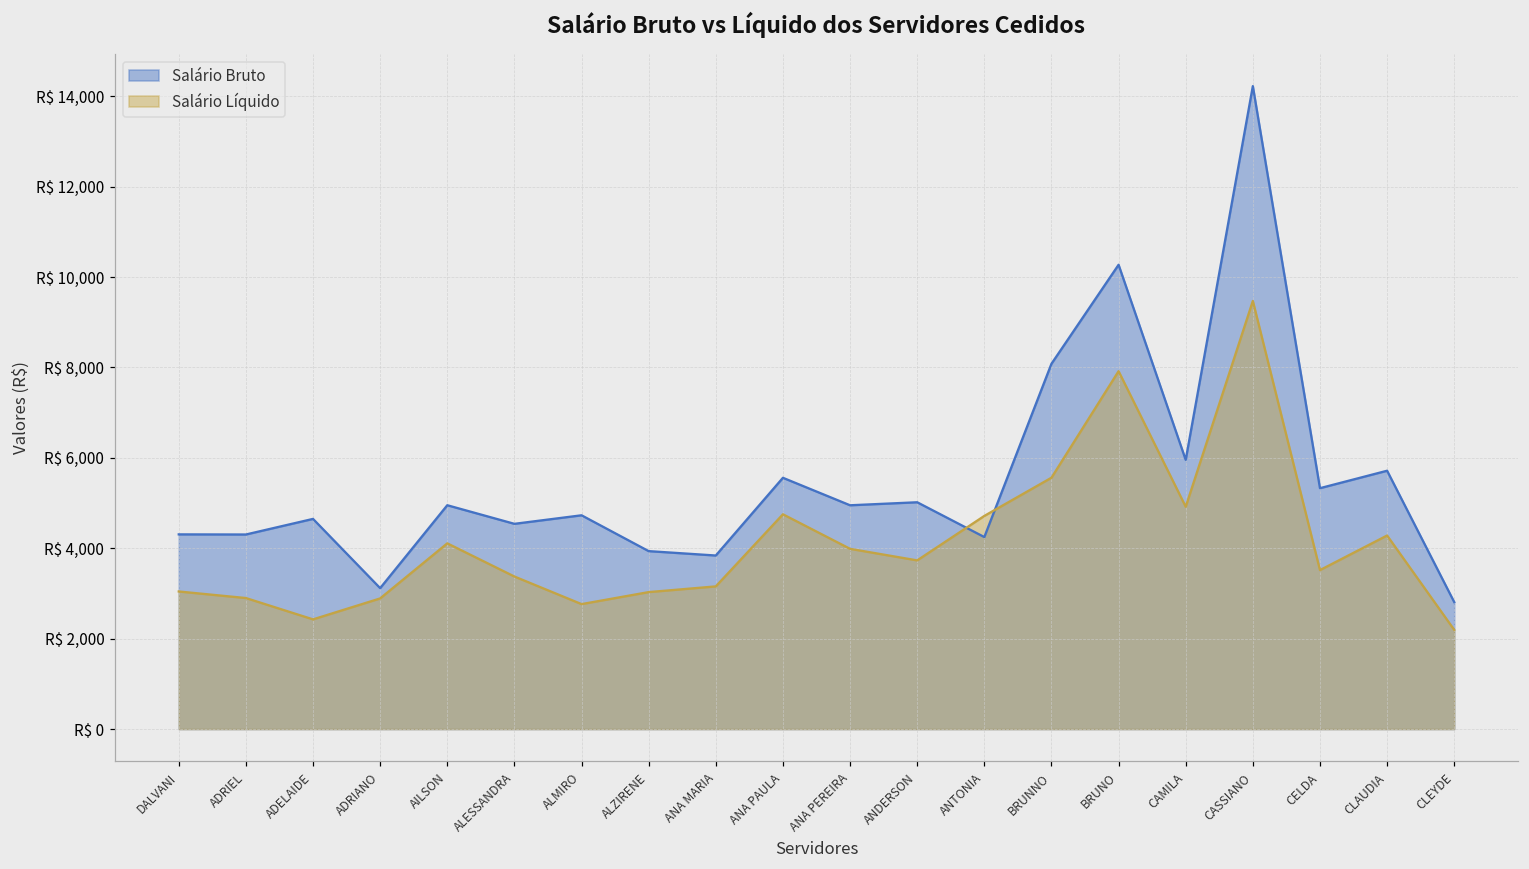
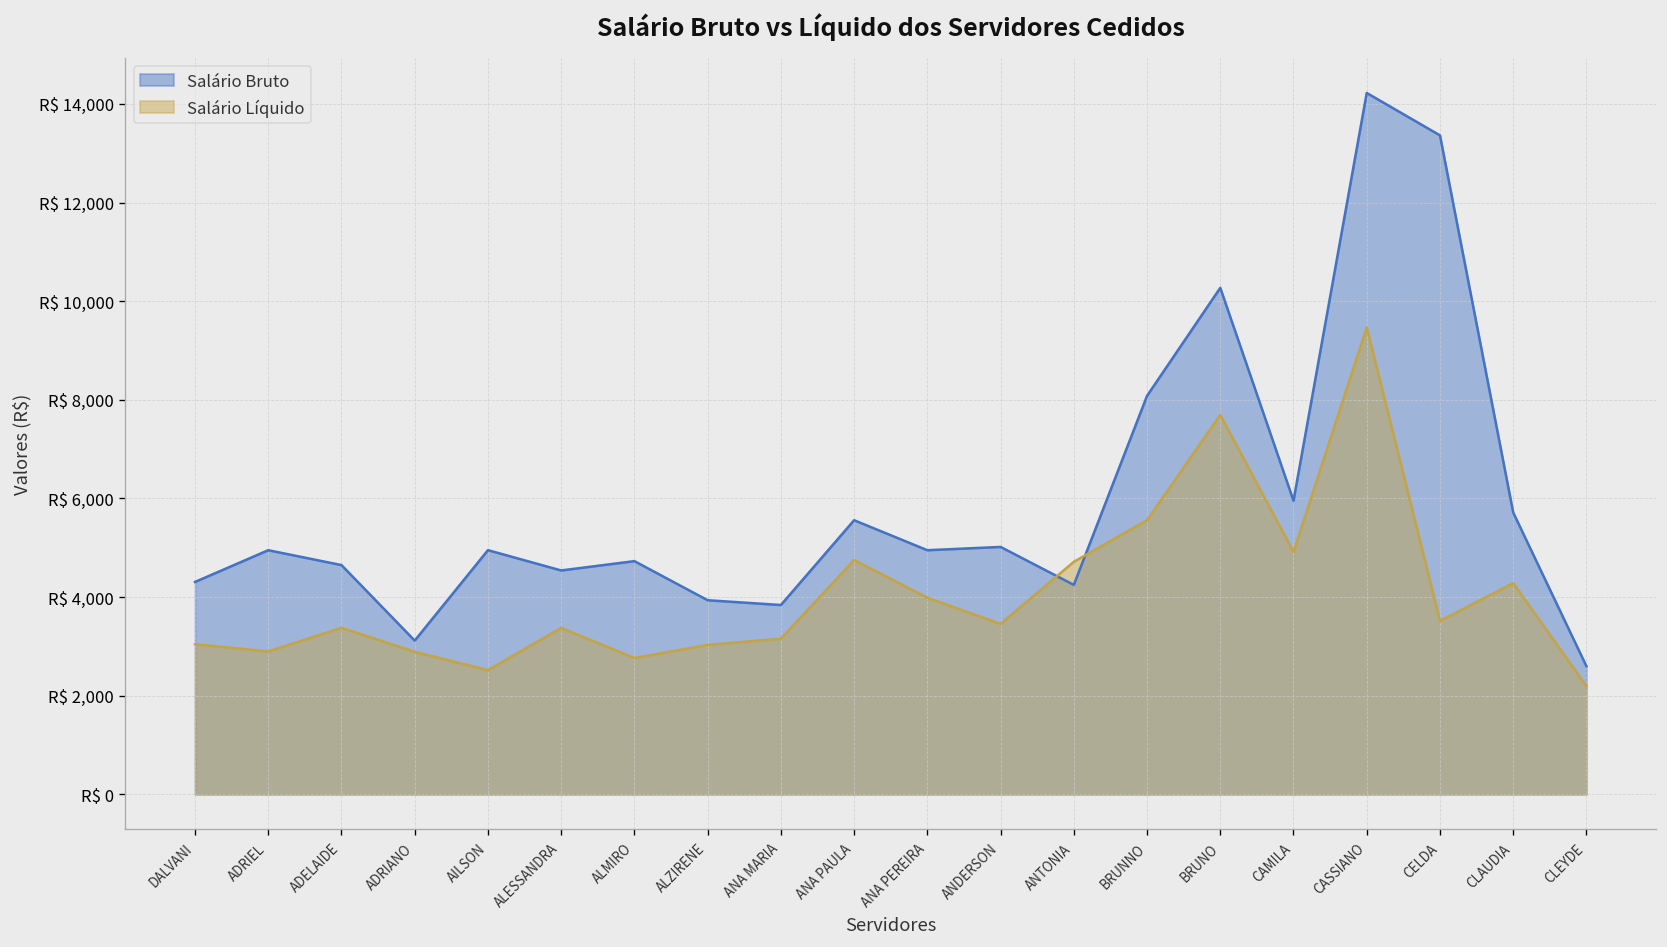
Salário Bruto, ADRIEL: R$ 4,300 -> R$ 5,000
Salário Líquido, ADELAIDE: R$ 2,400 -> R$ 3,400
Salário Líquido, AILSON: R$ 4,100 -> R$ 2,500
Salário Líquido, ANDERSON: R$ 3,700 -> R$ 3,500
Salário Líquido, BRUNO: R$ 7,900 -> R$ 7,700
Salário Bruto, CELDA: R$ 5,300 -> R$ 13,400
Salário Bruto, CLEYDE: R$ 2,800 -> R$ 2,600
